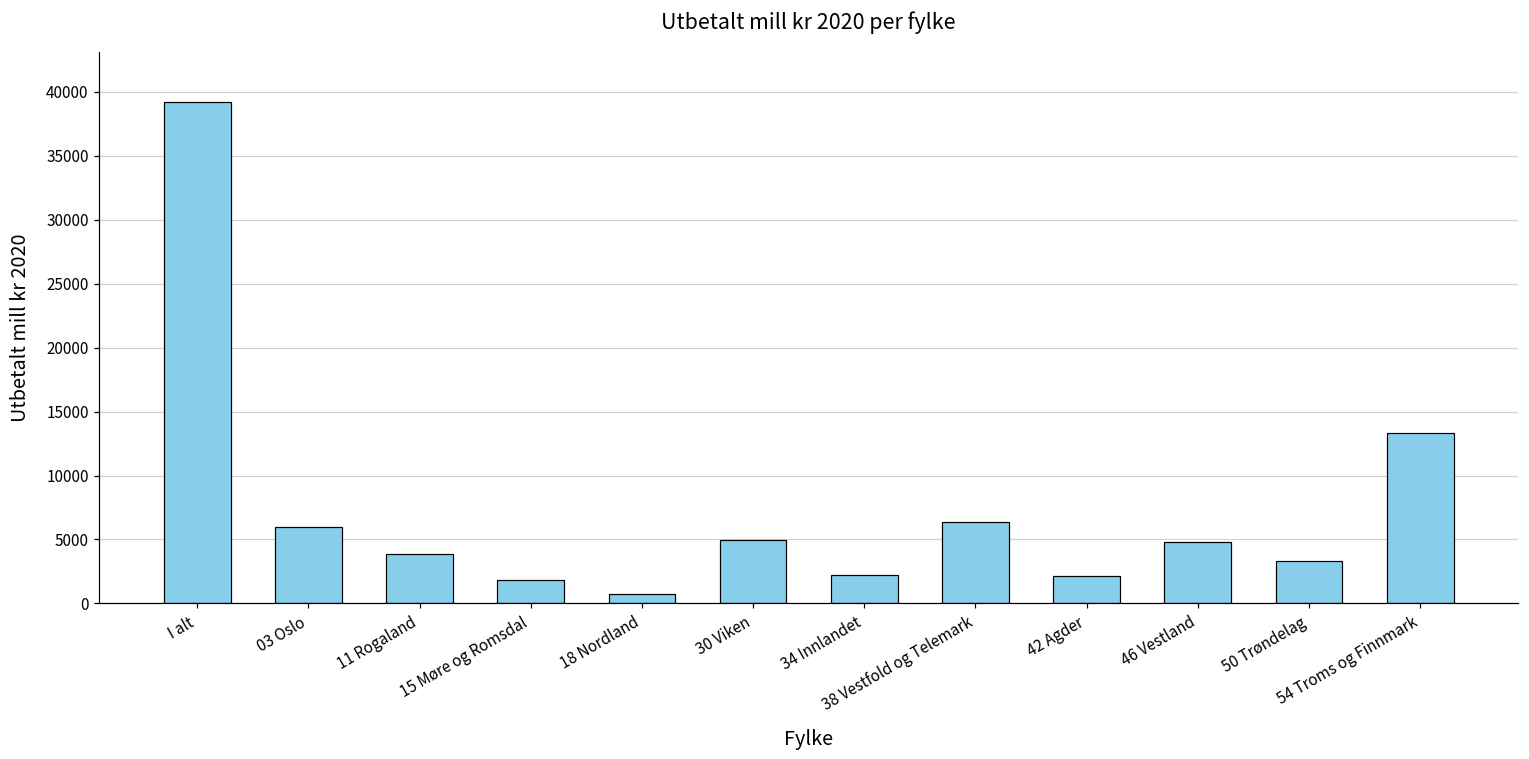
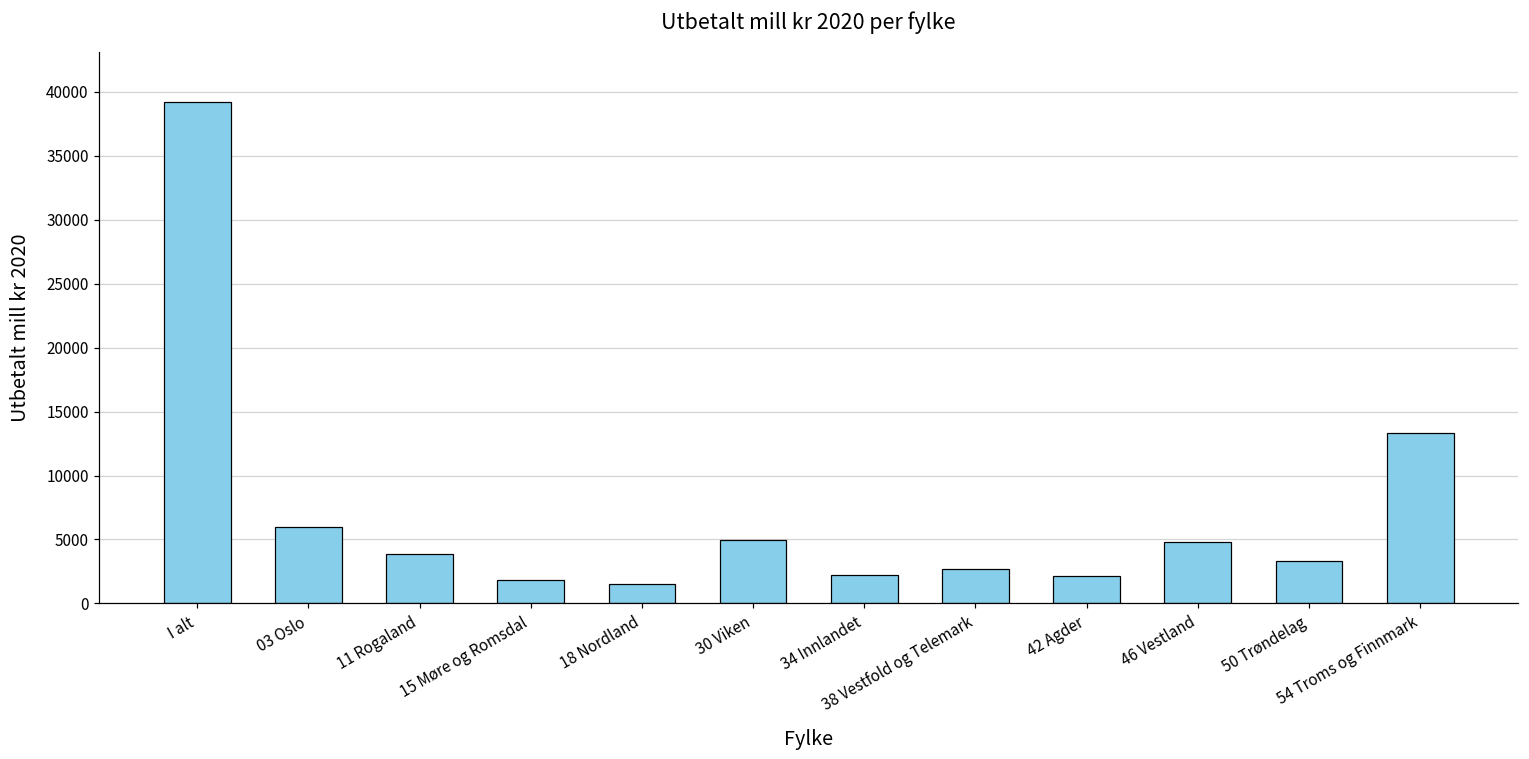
18 Nordland: 700 -> 1500
38 Vestfold og Telemark: 6300 -> 2700
